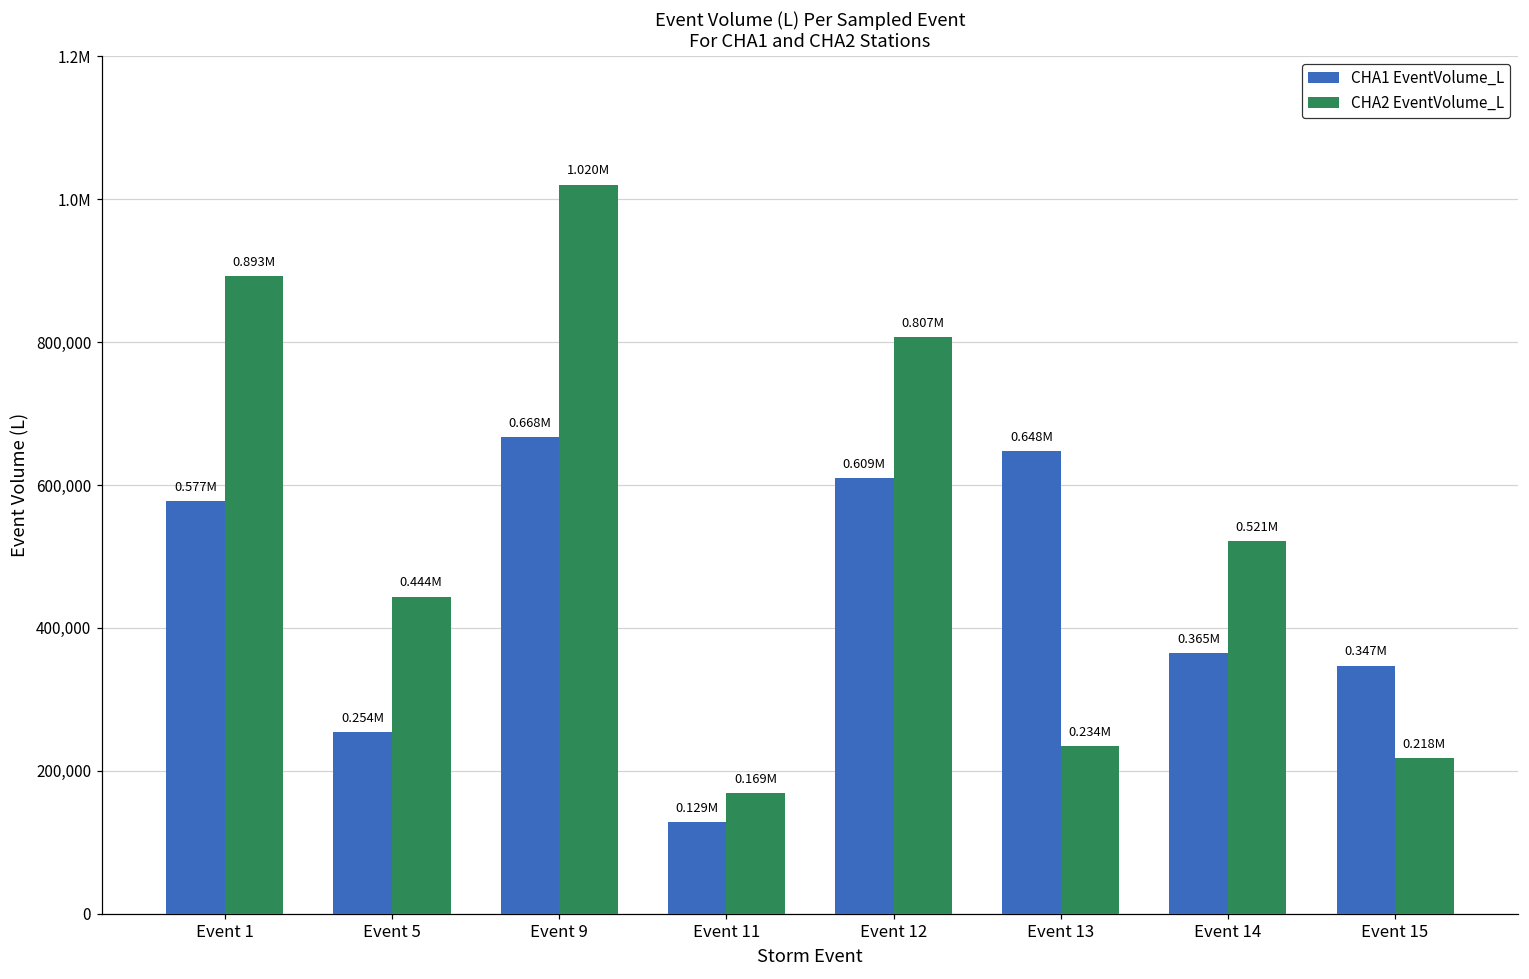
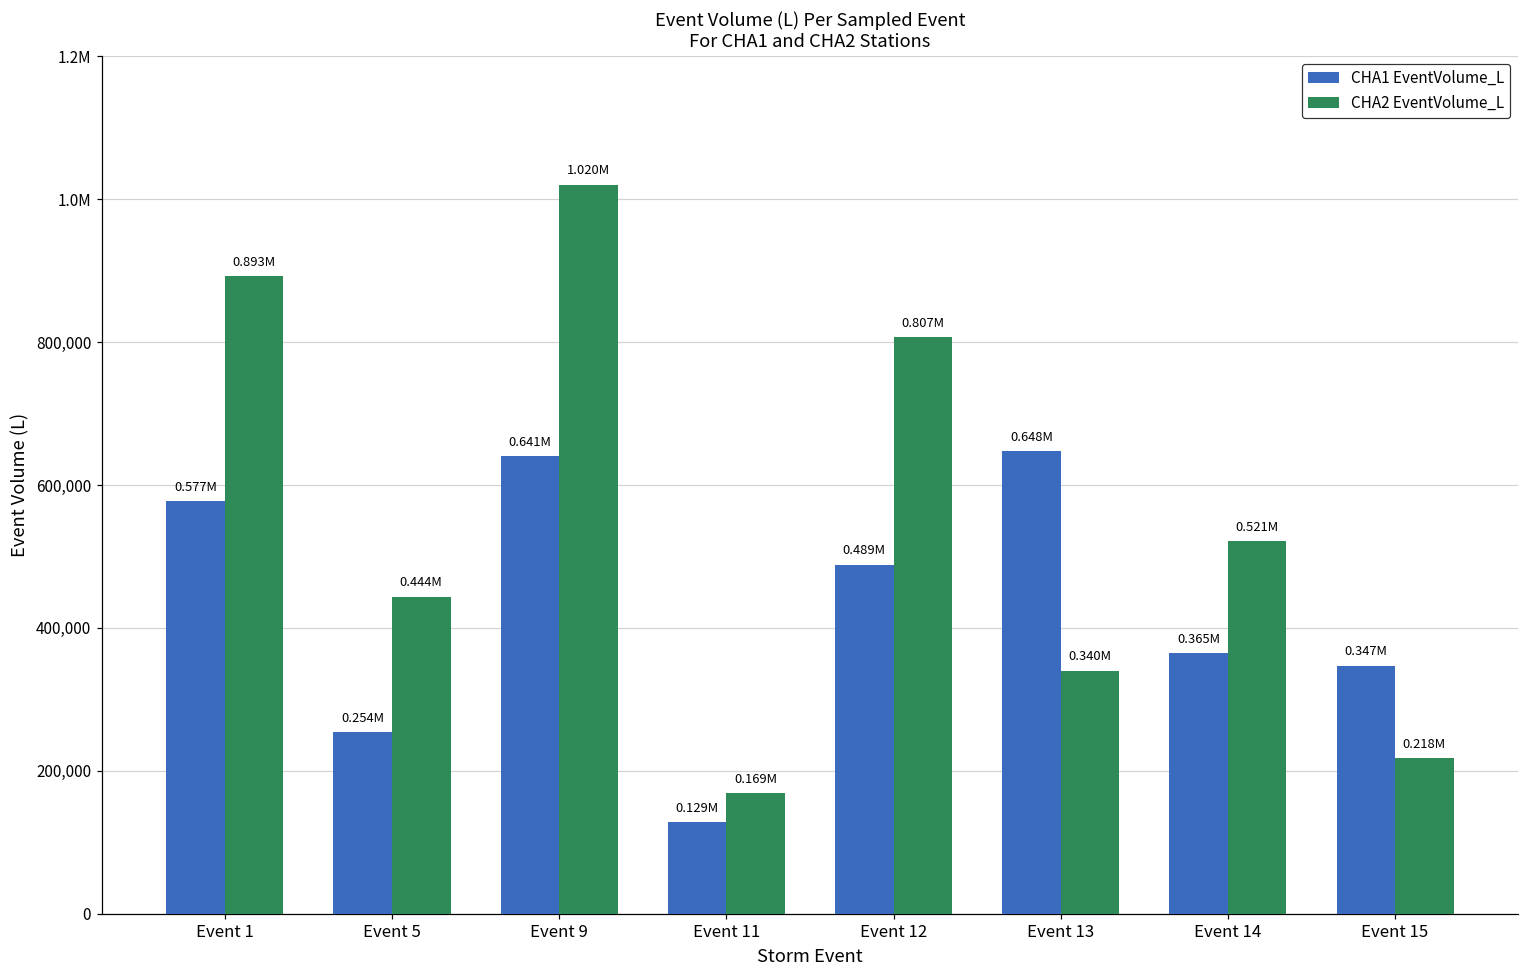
CHA1 EventVolume_L, Event 9: 0.668M -> 0.641M
CHA1 EventVolume_L, Event 12: 0.609M -> 0.489M
CHA2 EventVolume_L, Event 13: 0.234M -> 0.340M
